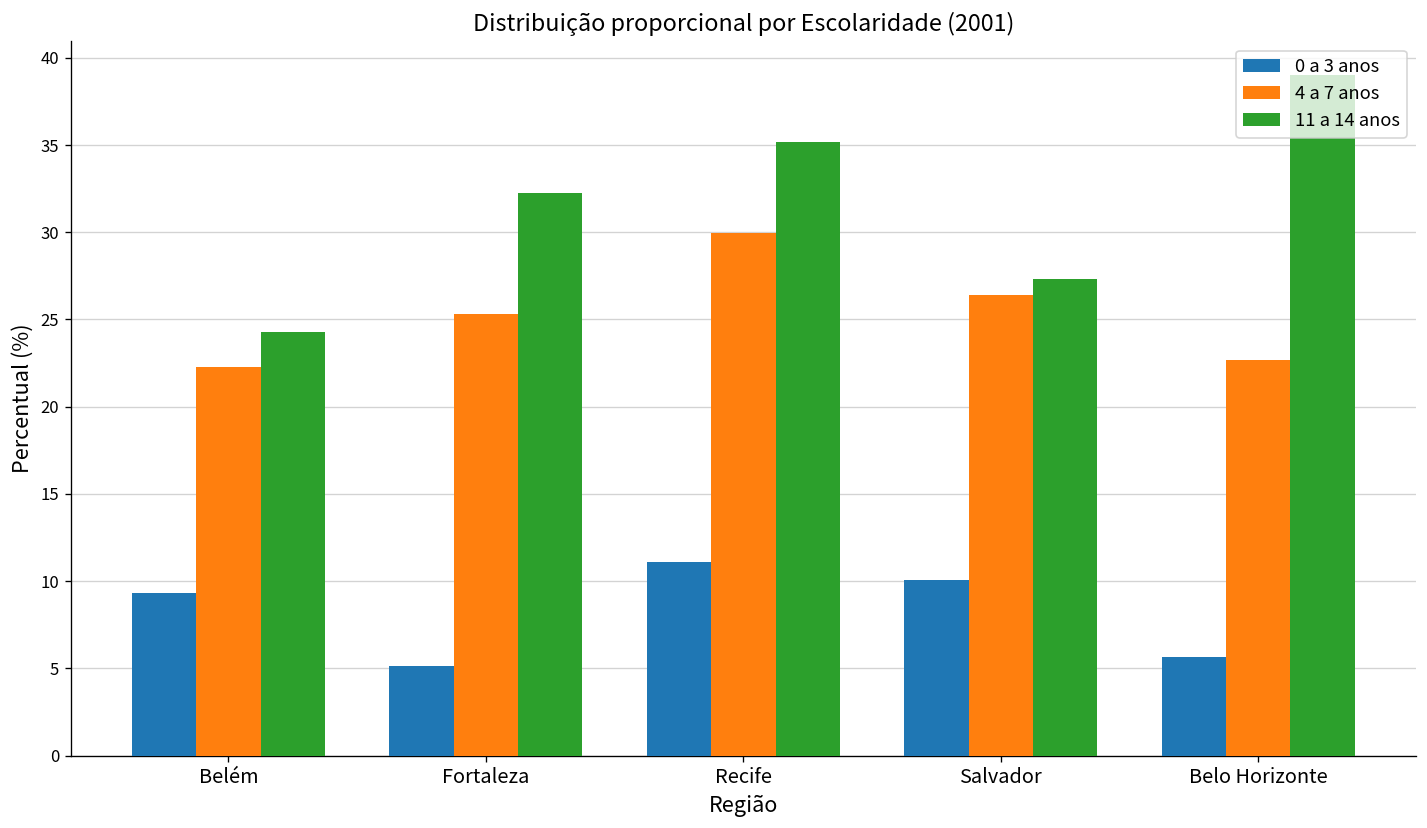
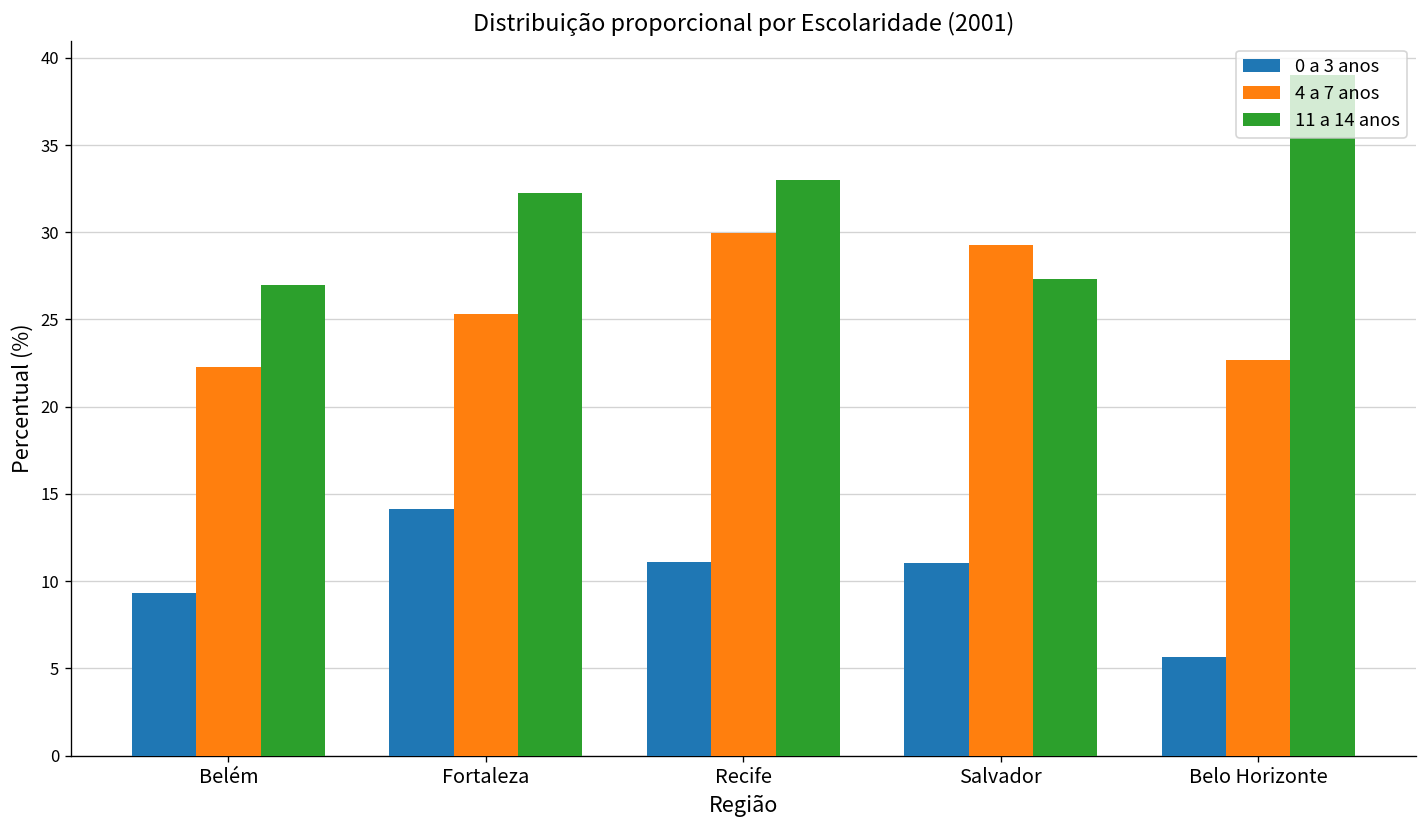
11 a 14 anos, Belém: 24.3 -> 27.0
0 a 3 anos, Fortaleza: 5.1 -> 14.1
11 a 14 anos, Recife: 35.2 -> 33.0
0 a 3 anos, Salvador: 10.1 -> 11.1
4 a 7 anos, Salvador: 26.4 -> 29.3
